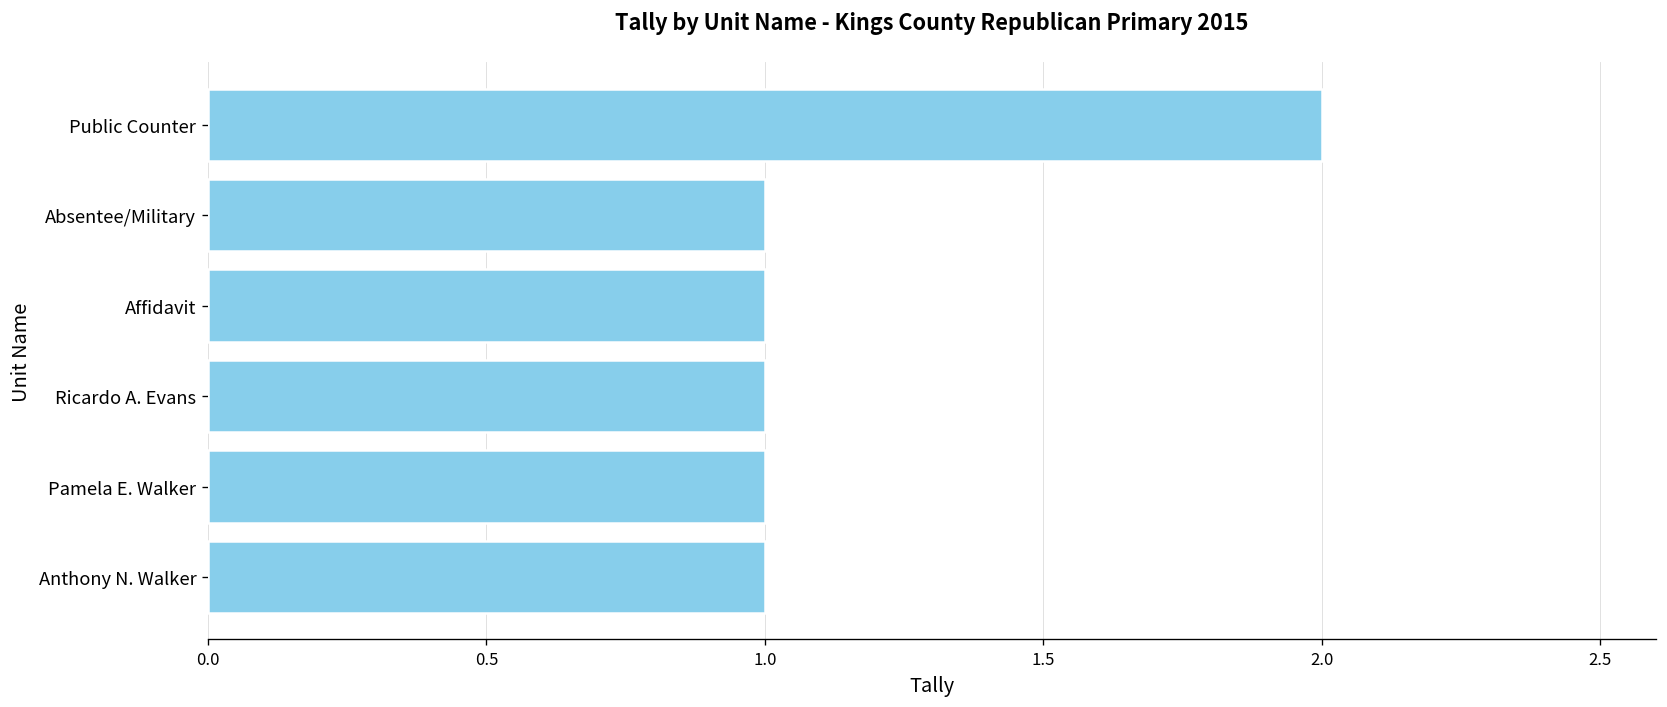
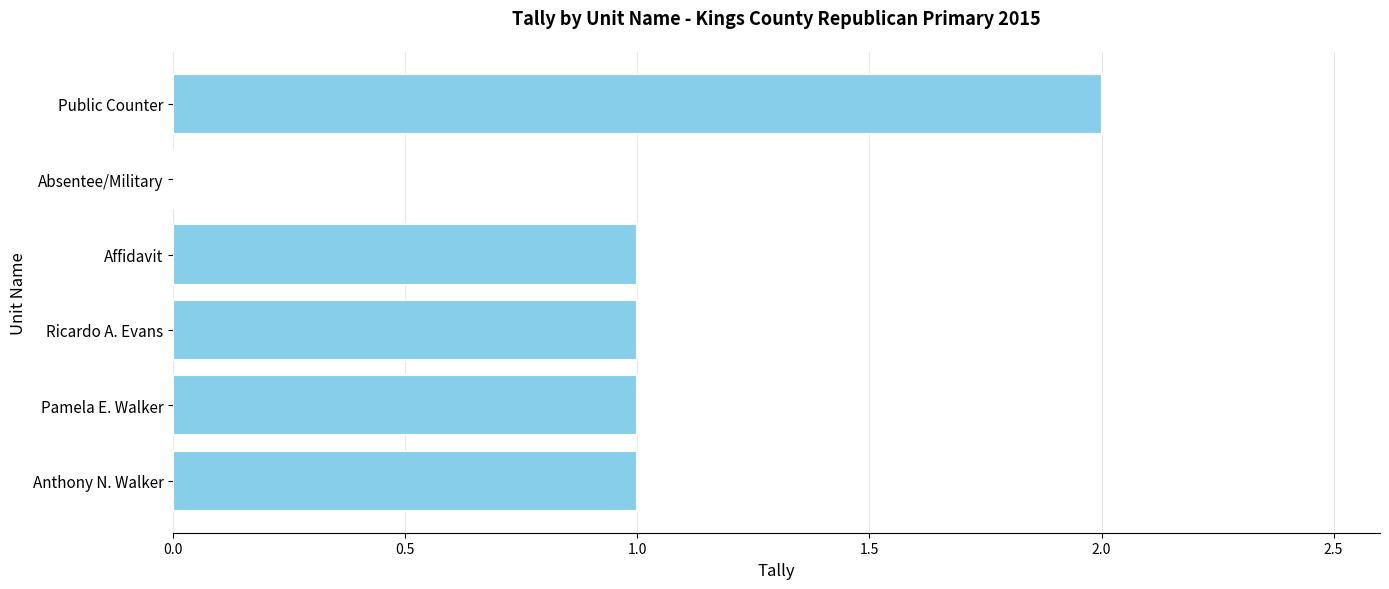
Absentee/Military: 1 -> 0
